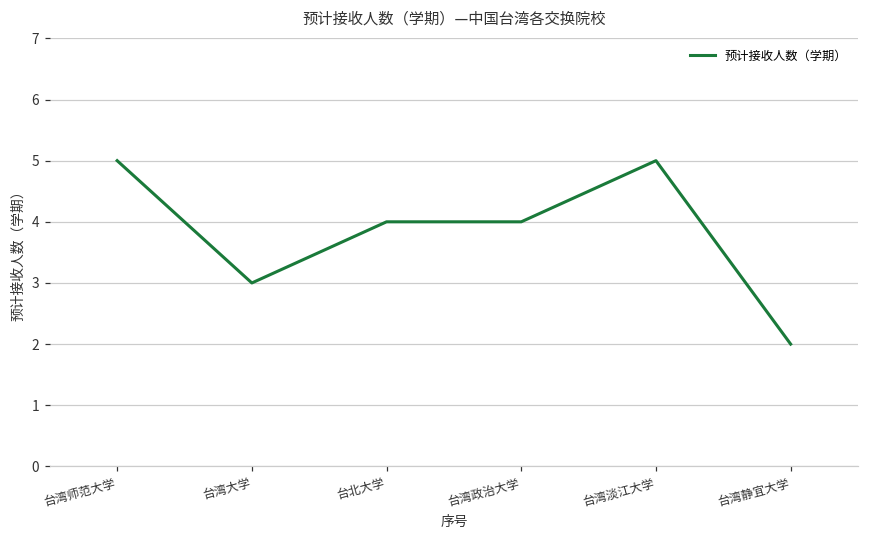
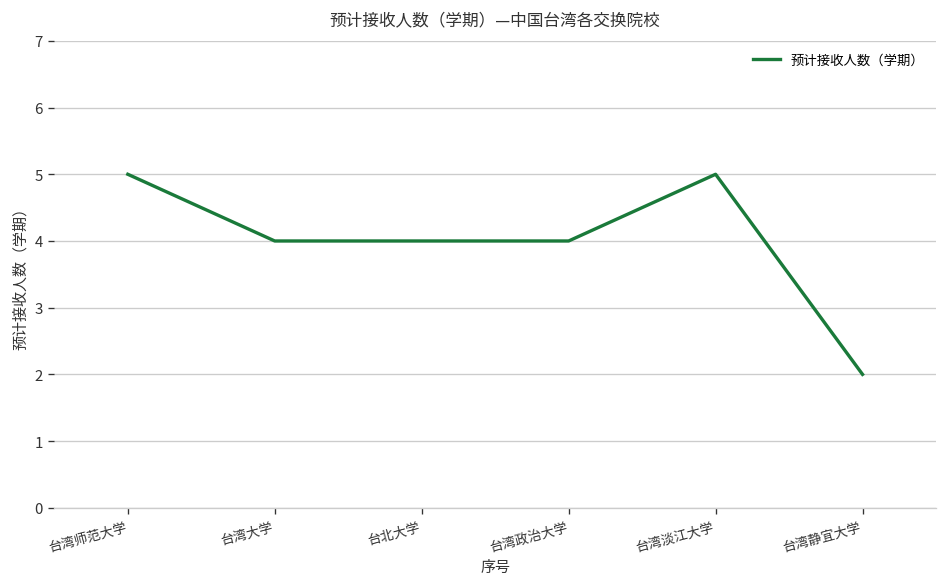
台湾大学: 3 -> 4
